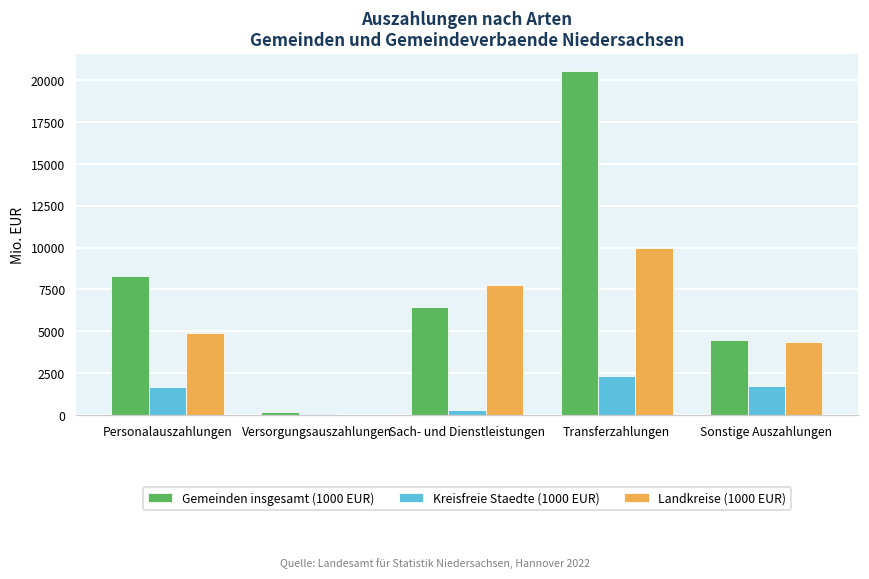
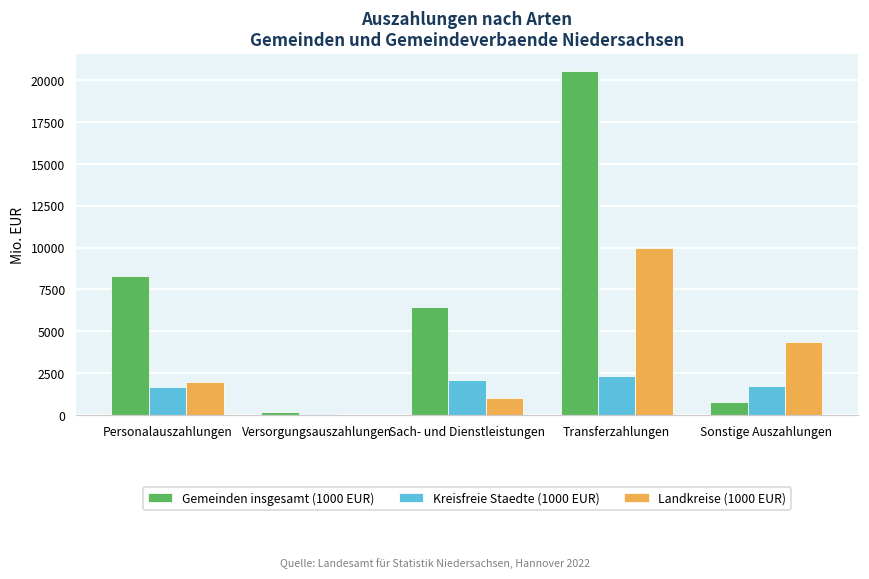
Landkreise (1000 EUR), Personalauszahlungen: 4900 -> 2000
Kreisfreie Staedte (1000 EUR), Sach- und Dienstleistungen: 300 -> 2100
Landkreise (1000 EUR), Sach- und Dienstleistungen: 7800 -> 1000
Gemeinden insgesamt (1000 EUR), Sonstige Auszahlungen: 4500 -> 800
